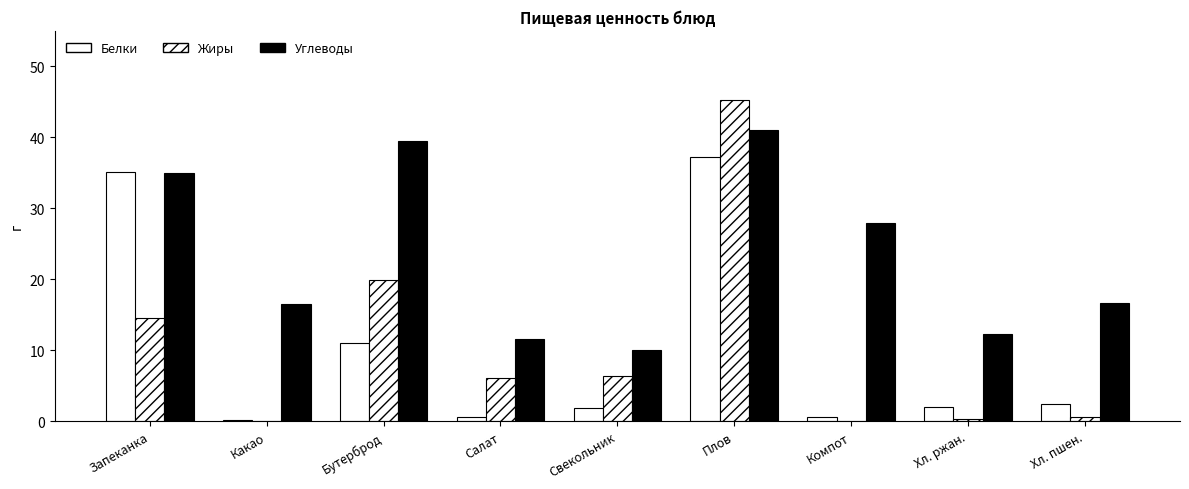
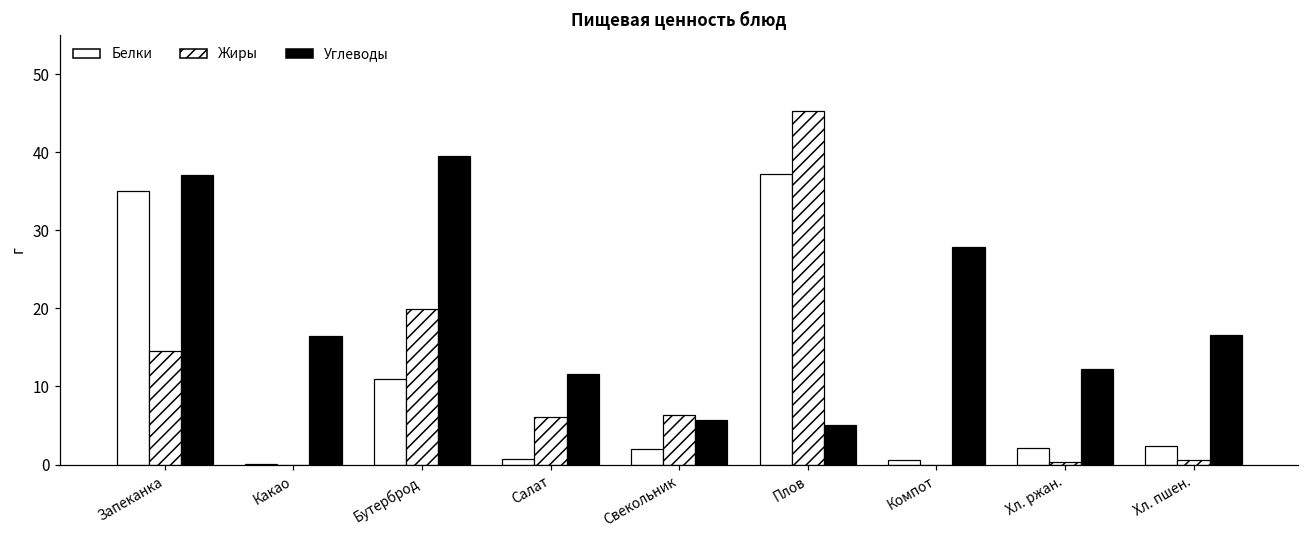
Углеводы, Запеканка: 35 -> 37
Углеводы, Свекольник: 10 -> 6
Углеводы, Плов: 41 -> 5
